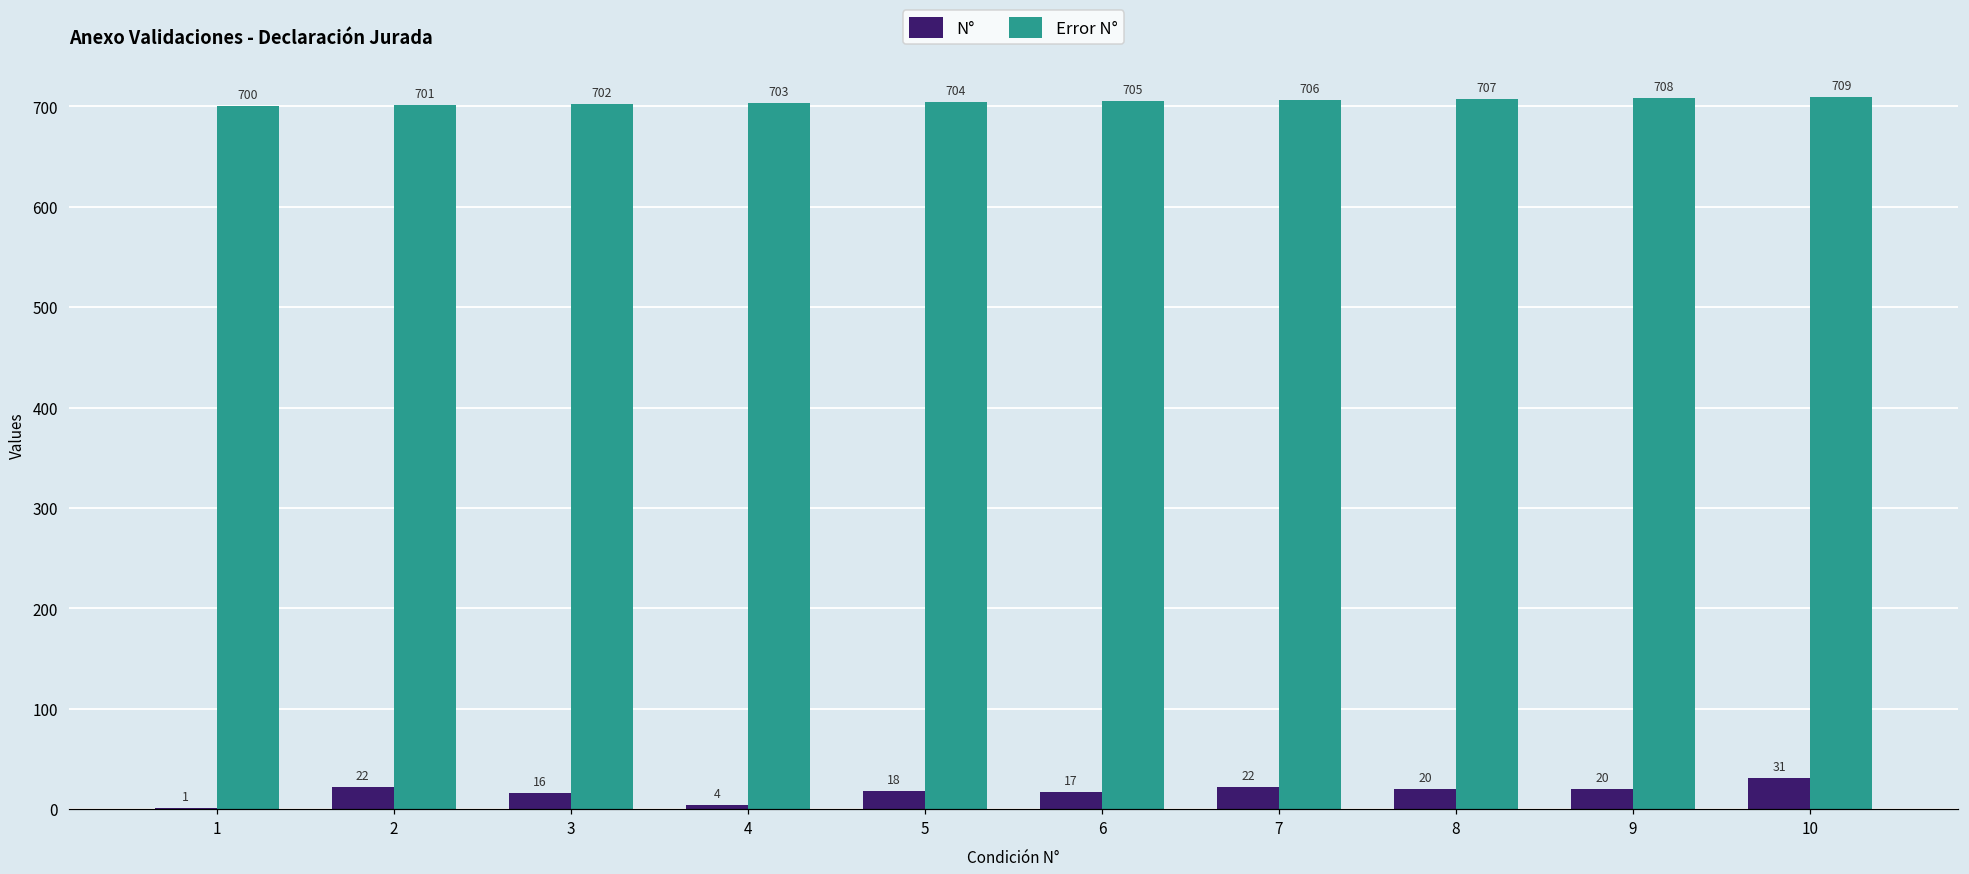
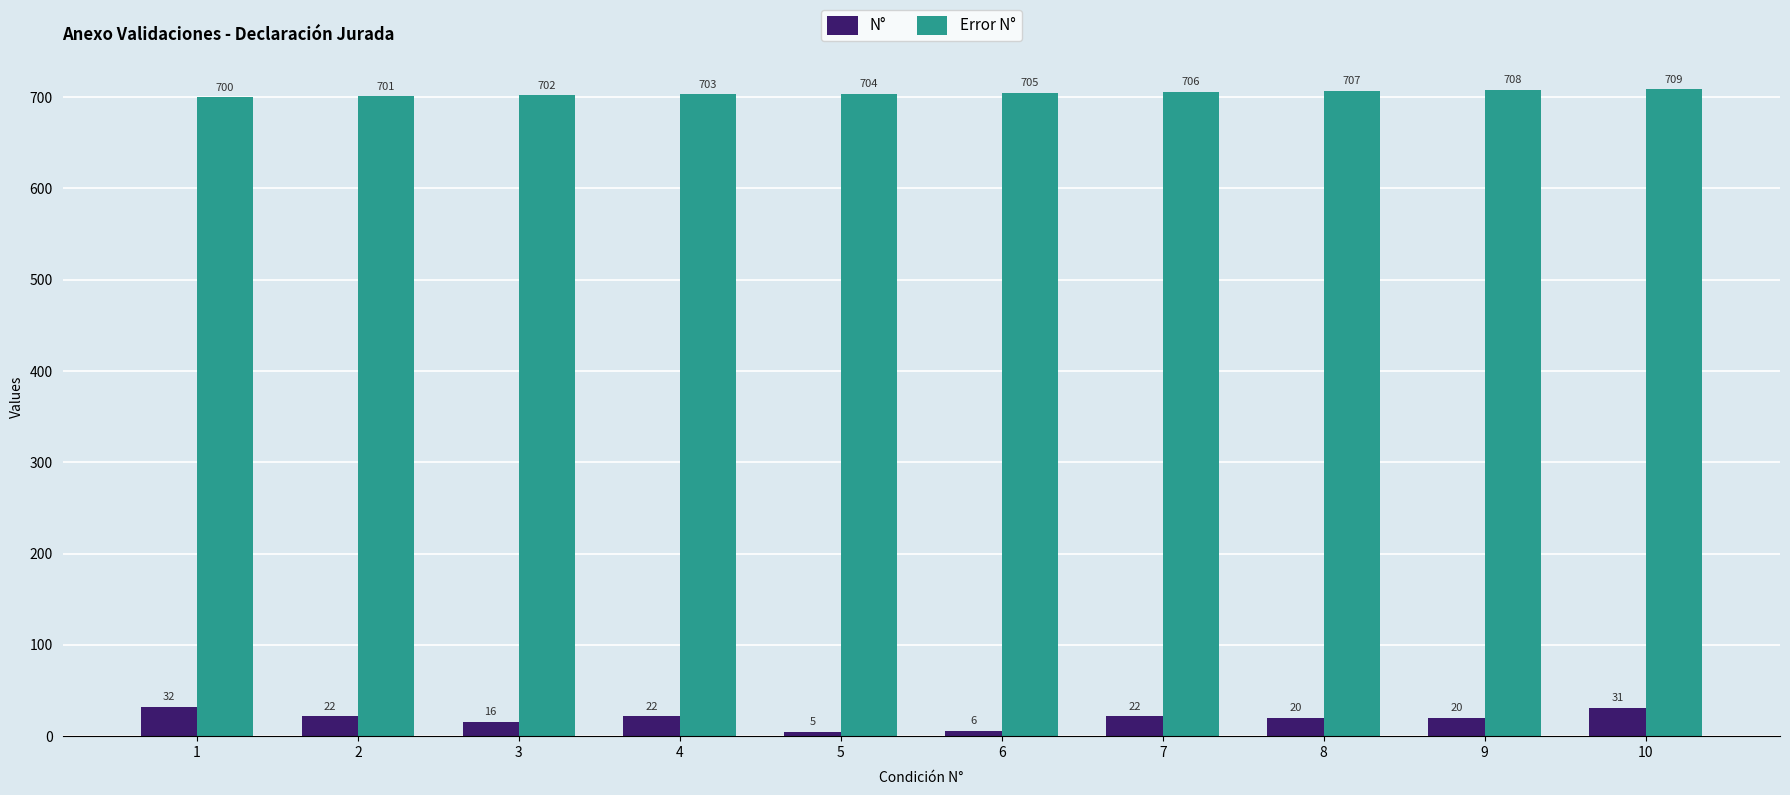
N°, 1: 1 -> 32
N°, 4: 4 -> 22
N°, 5: 18 -> 5
N°, 6: 17 -> 6
